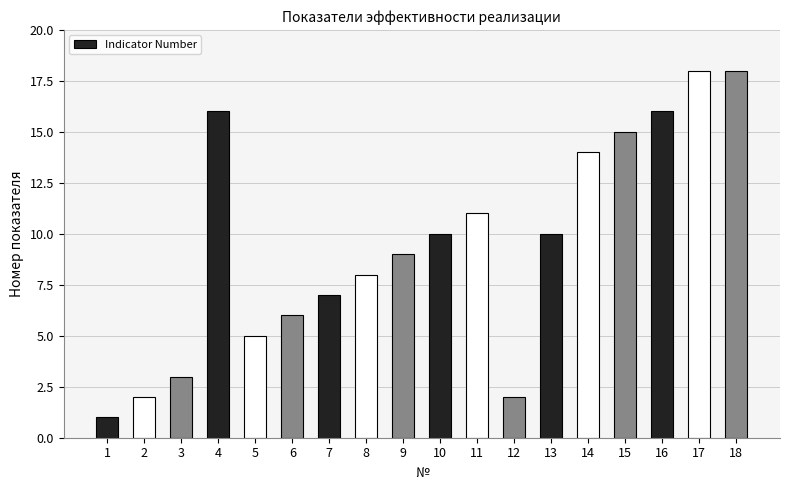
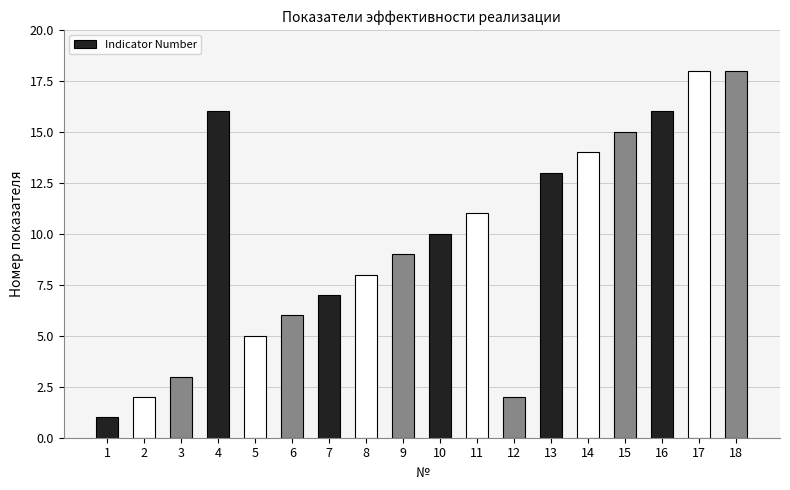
13: 10 -> 13
